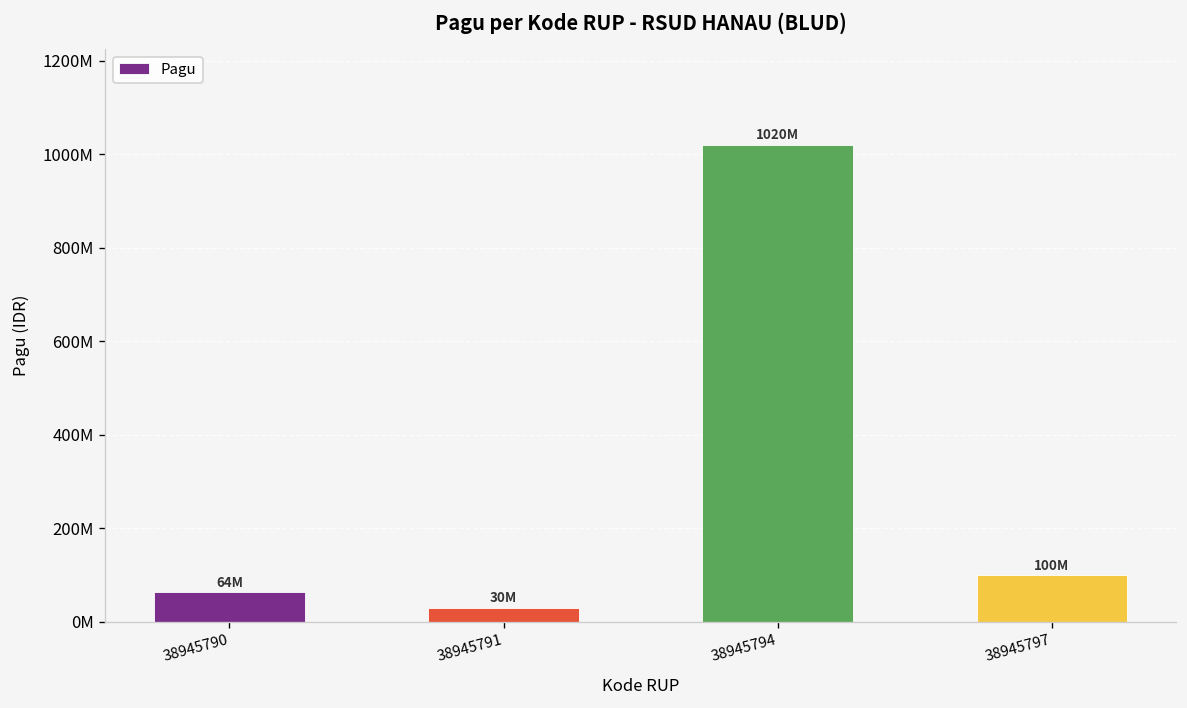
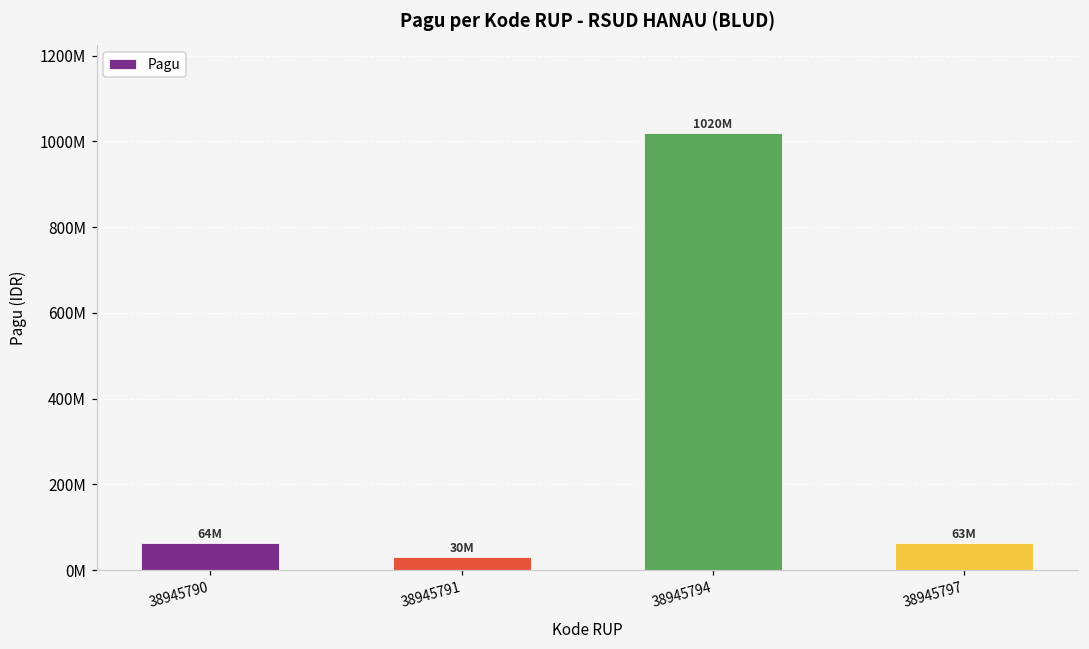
38945797: 100M -> 63M
